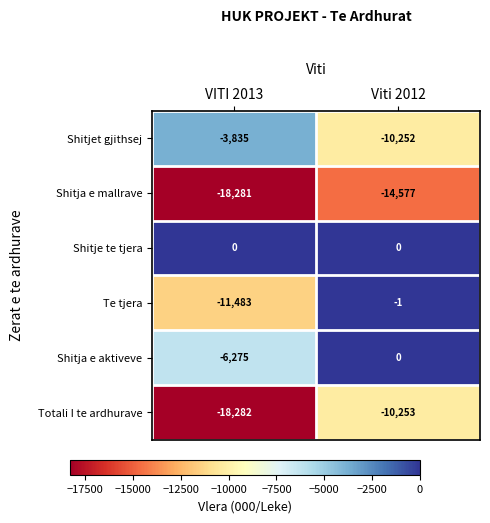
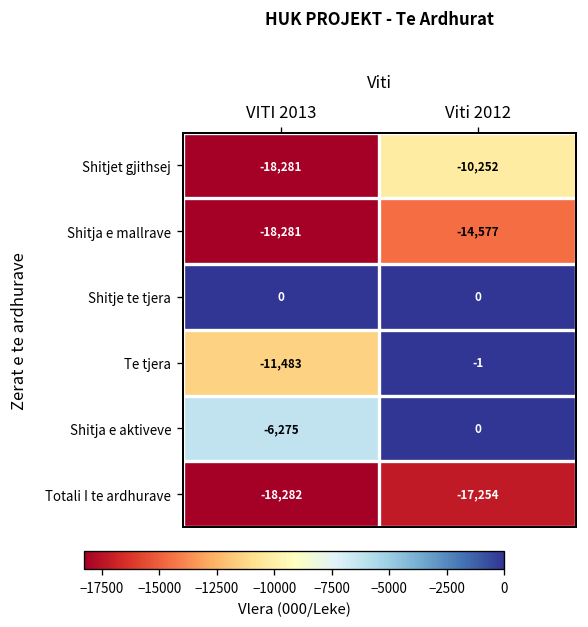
Shitjet gjithsej, VITI 2013: -3,835 -> -18,281
Totali I te ardhurave, Viti 2012: -10,253 -> -17,254
